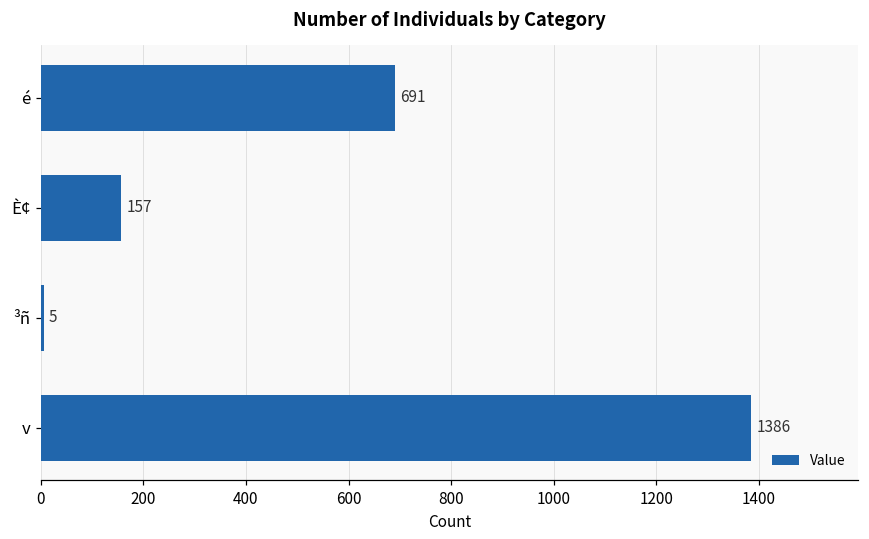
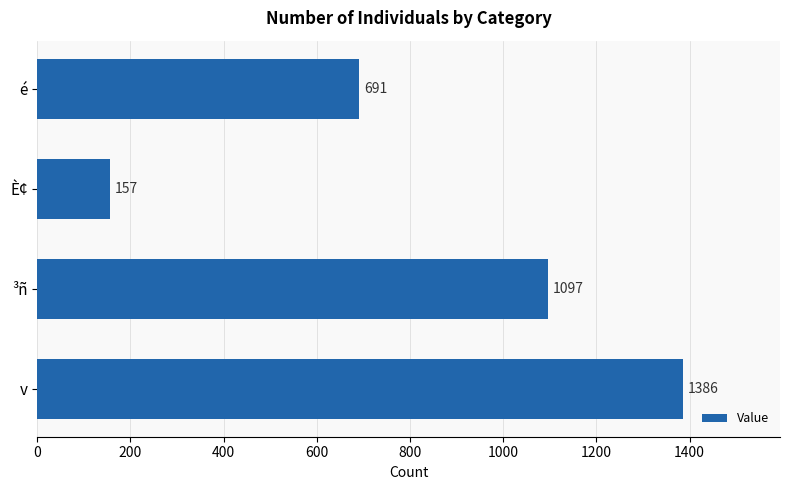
³ñ: 5 -> 1097
